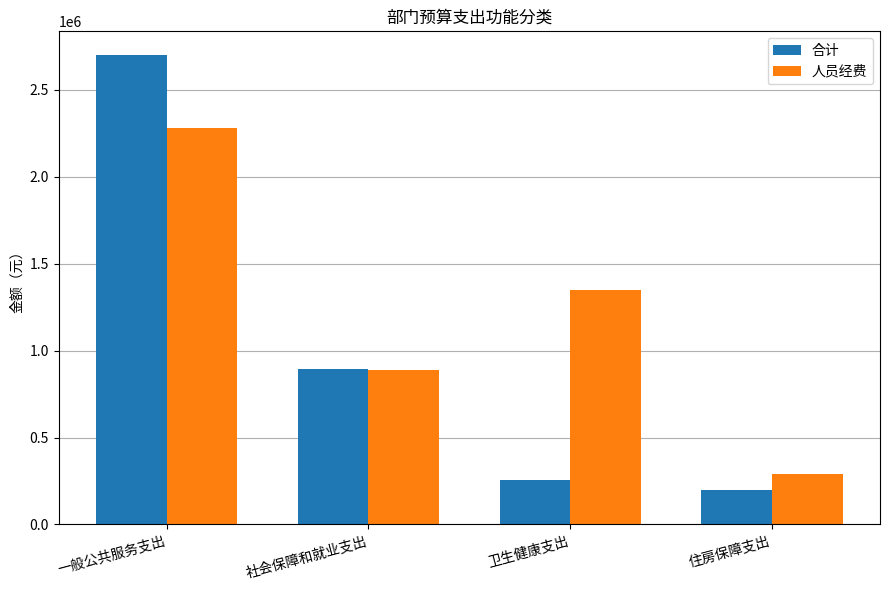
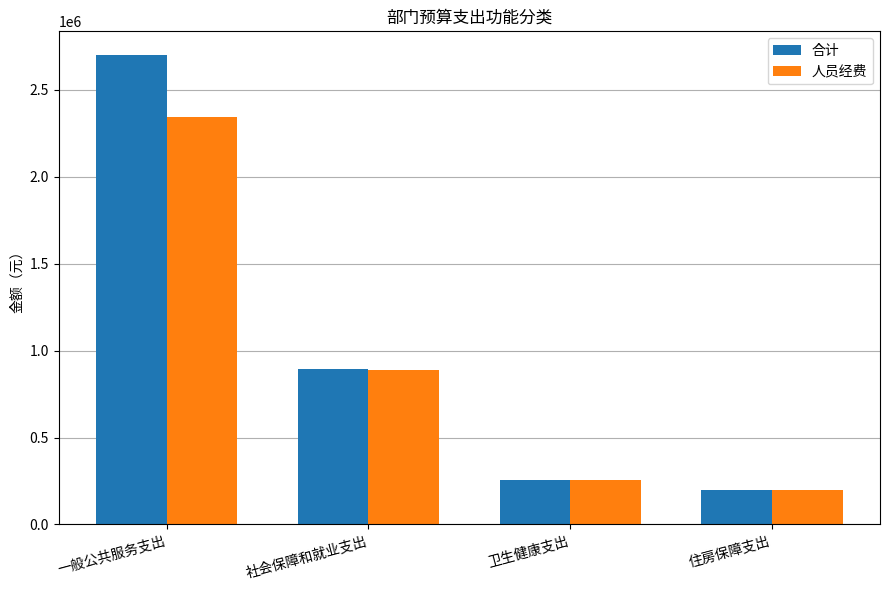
人员经费, 一般公共服务支出: 2280000 -> 2340000
人员经费, 卫生健康支出: 1350000 -> 250000
人员经费, 住房保障支出: 290000 -> 200000
